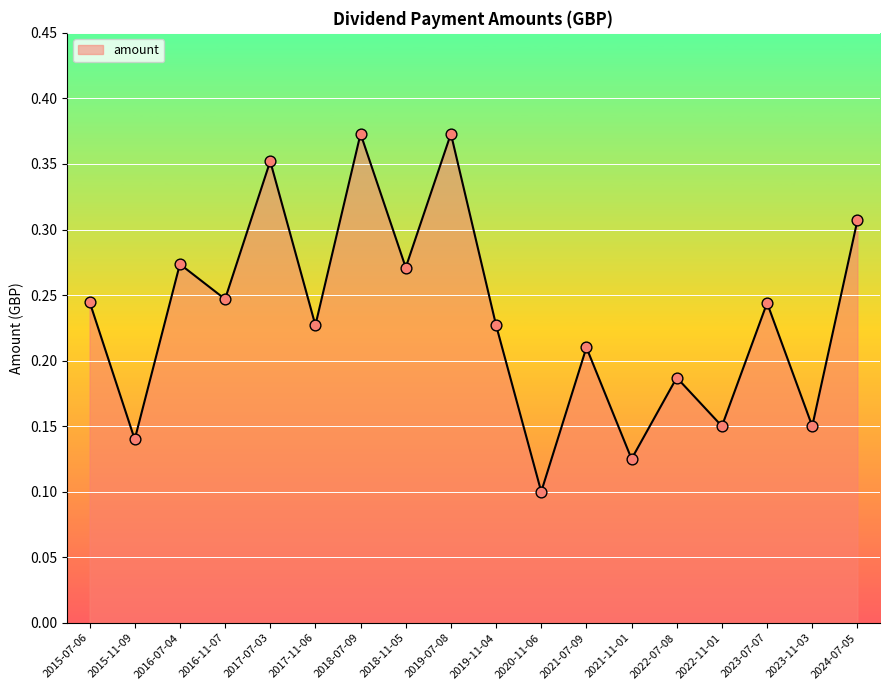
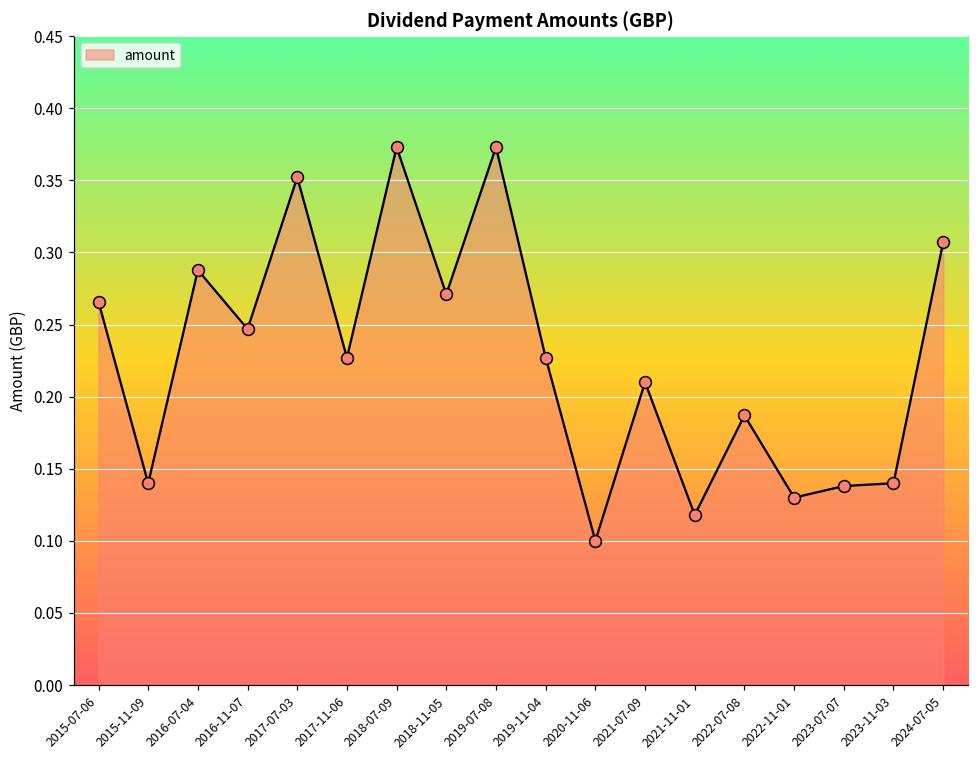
2015-07-06: 0.245 -> 0.266
2016-07-04: 0.274 -> 0.288
2021-11-01: 0.125 -> 0.118
2022-11-01: 0.15 -> 0.13
2023-07-07: 0.244 -> 0.138
2023-11-03: 0.15 -> 0.14
